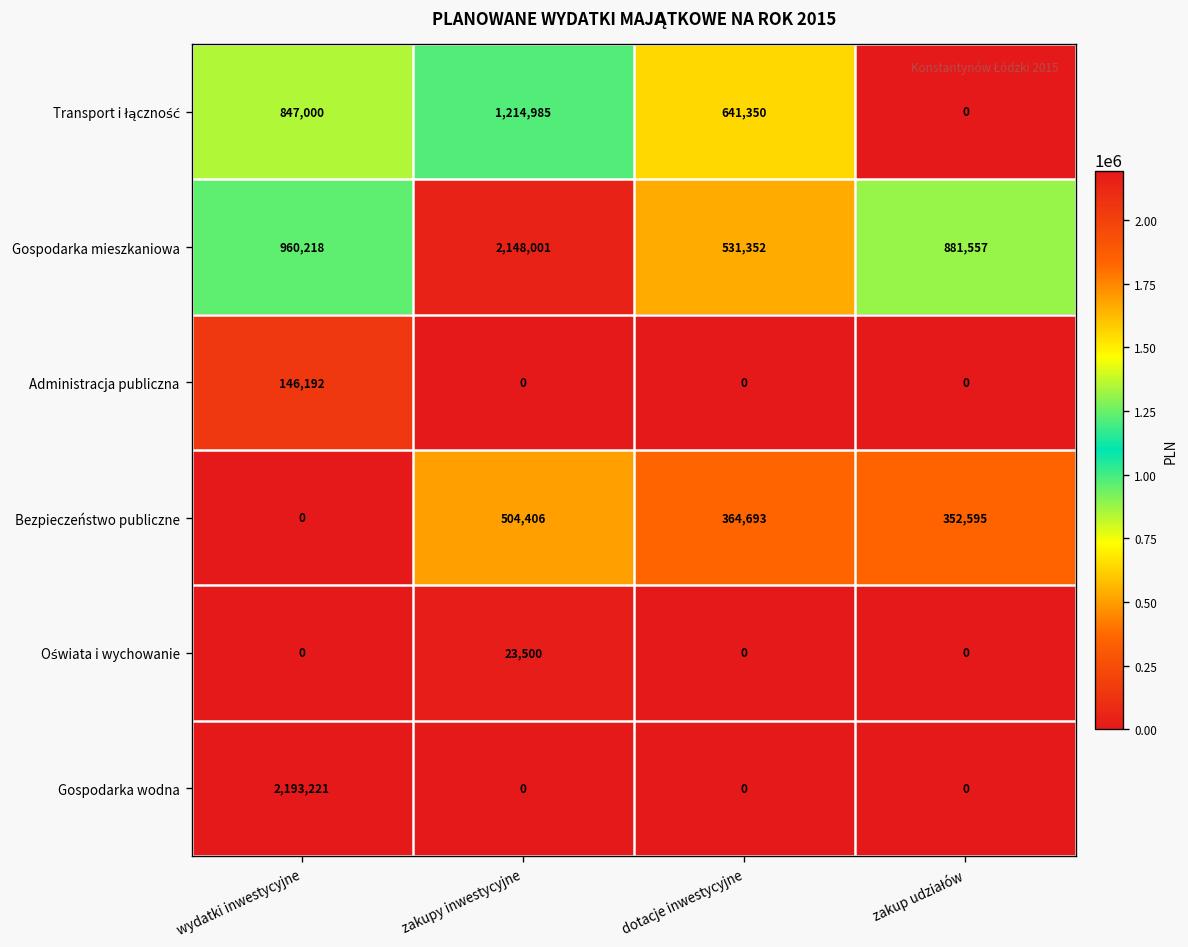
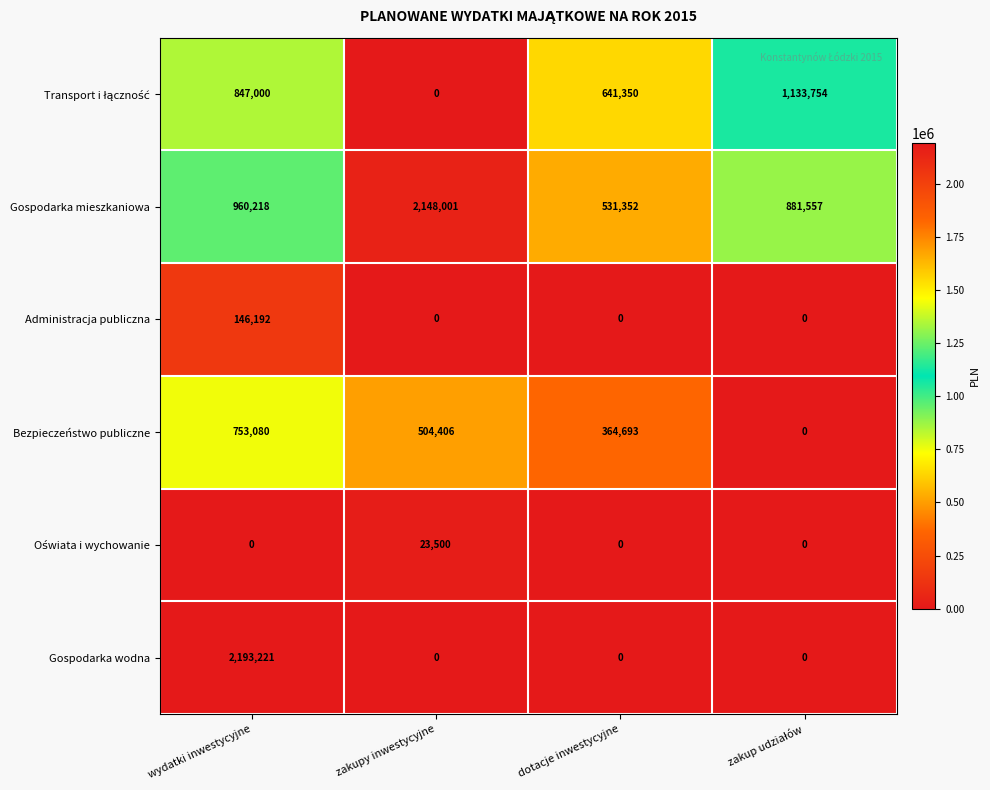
Transport i łączność, zakupy inwestycyjne: 1,214,985 -> 0
Transport i łączność, zakup udziałów: 0 -> 1,133,754
Bezpieczeństwo publiczne, wydatki inwestycyjne: 0 -> 753,080
Bezpieczeństwo publiczne, zakup udziałów: 352,595 -> 0
